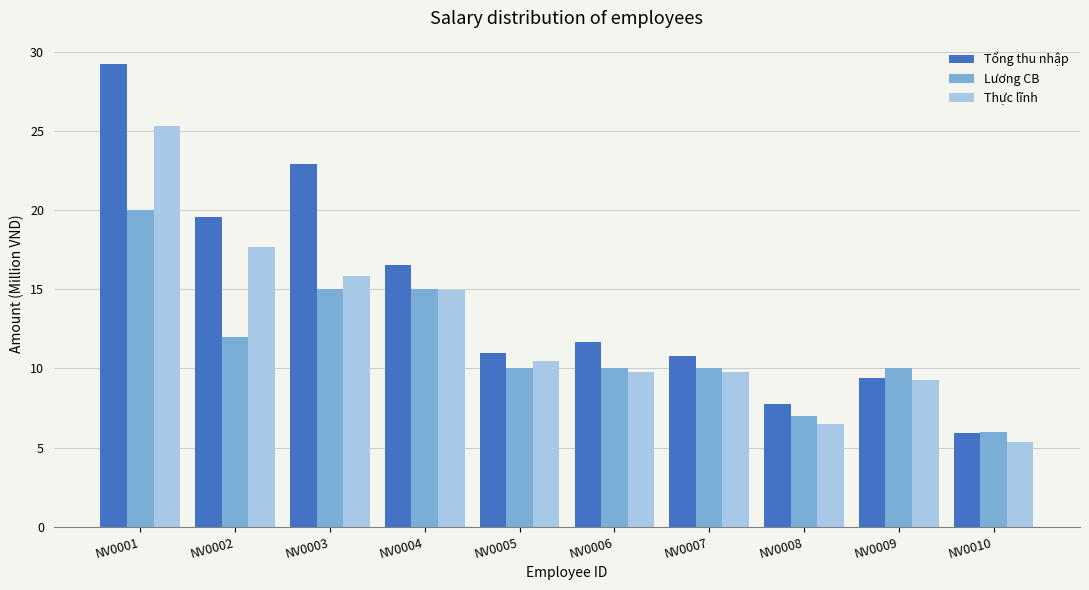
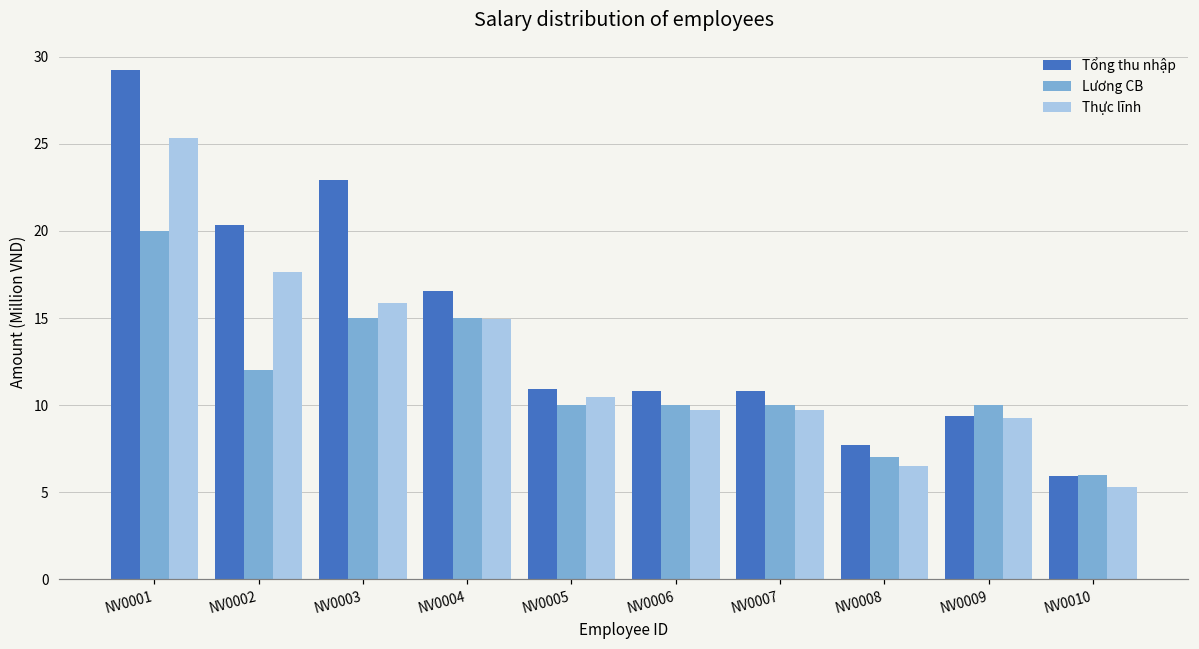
Tổng thu nhập, NV0002: 19.5 -> 20.4
Tổng thu nhập, NV0006: 11.7 -> 10.8
